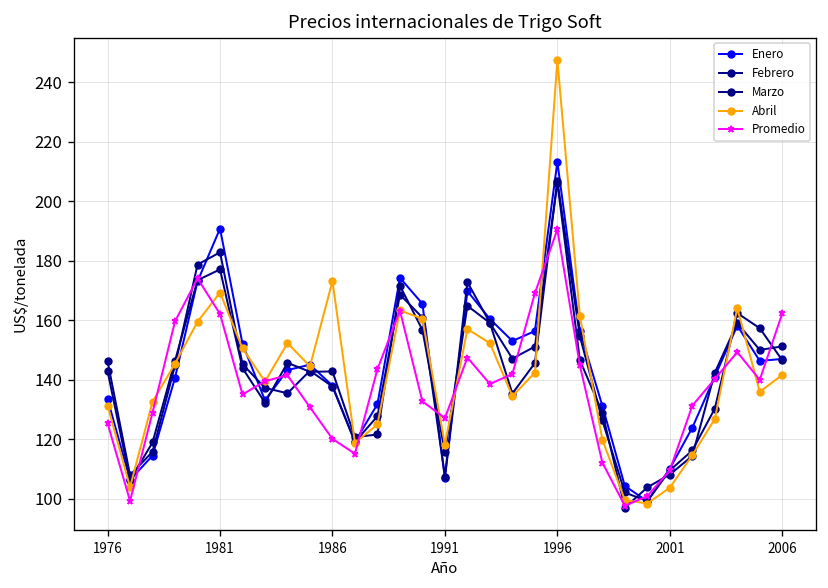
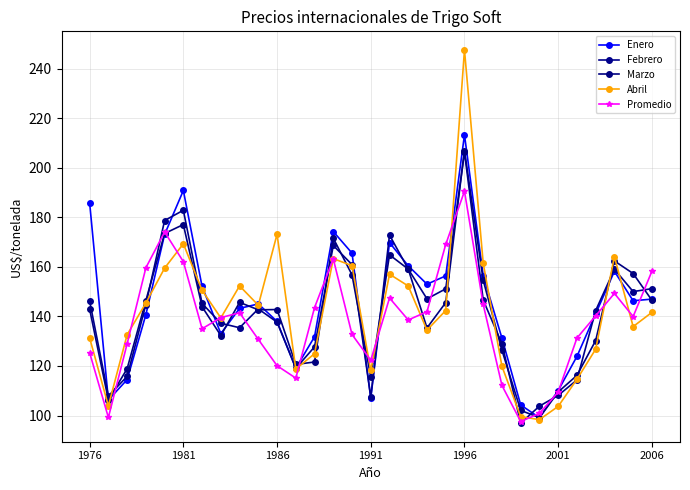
Enero, 1976: 134 -> 186
Promedio, 1991: 127 -> 122
Promedio, 2006: 162 -> 158
